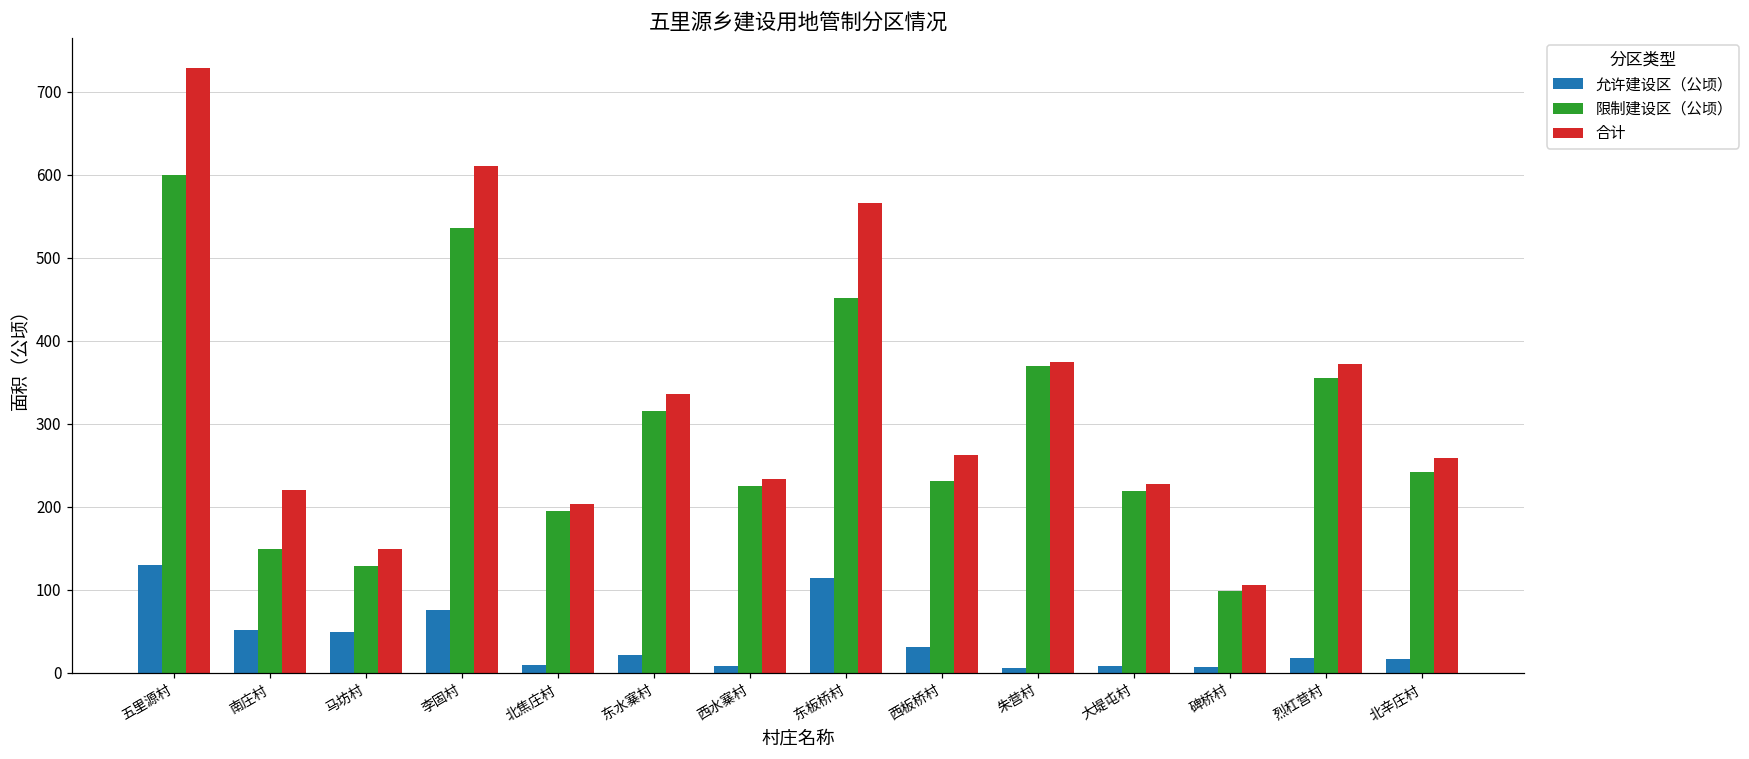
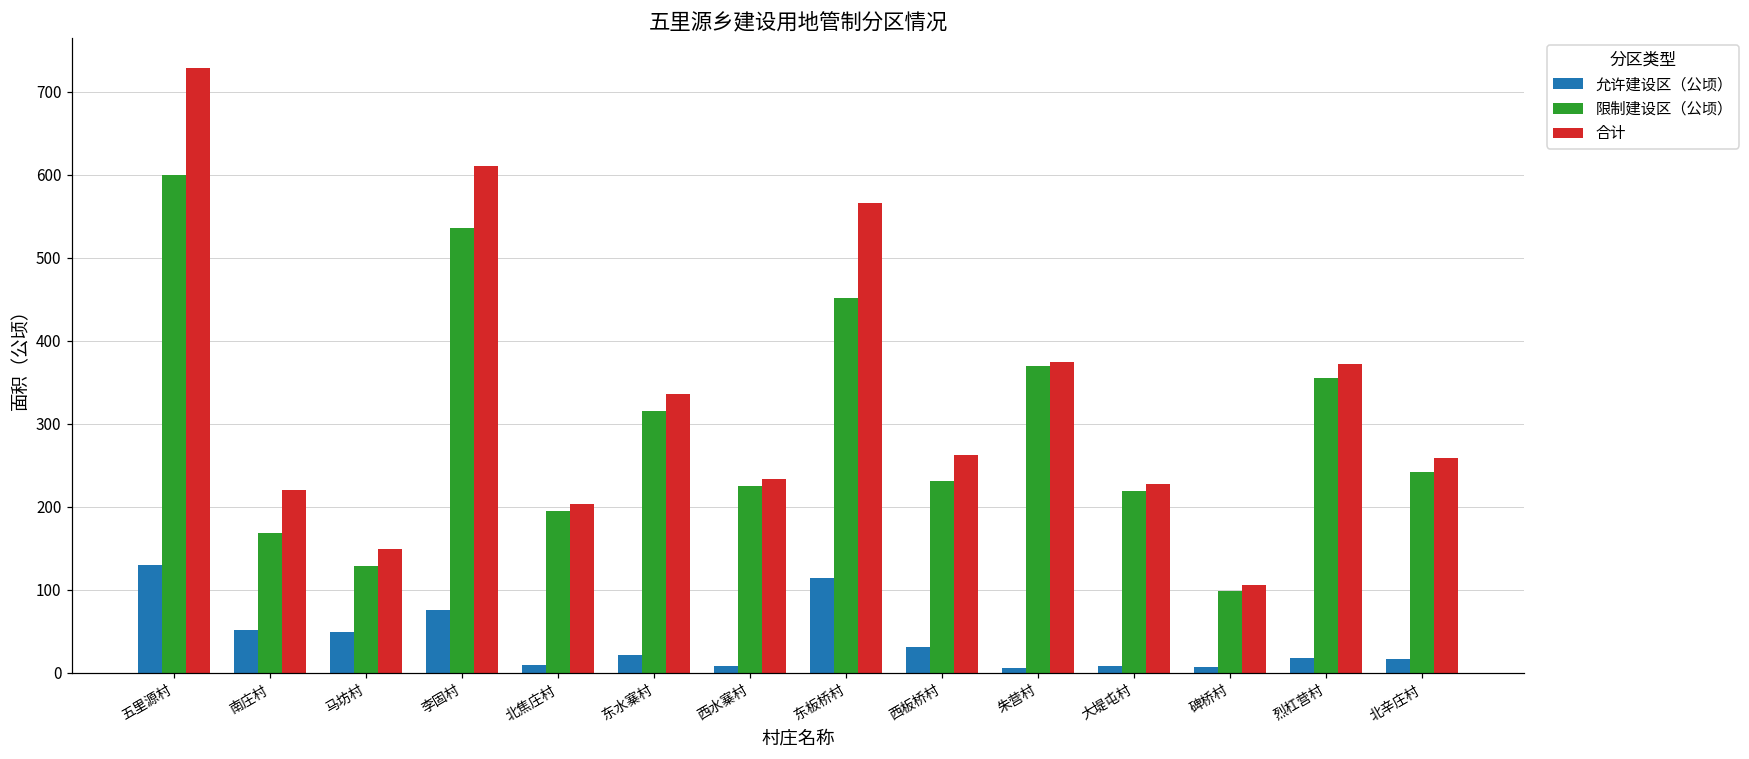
限制建设区（公顷）, 南庄村: 150 -> 170
